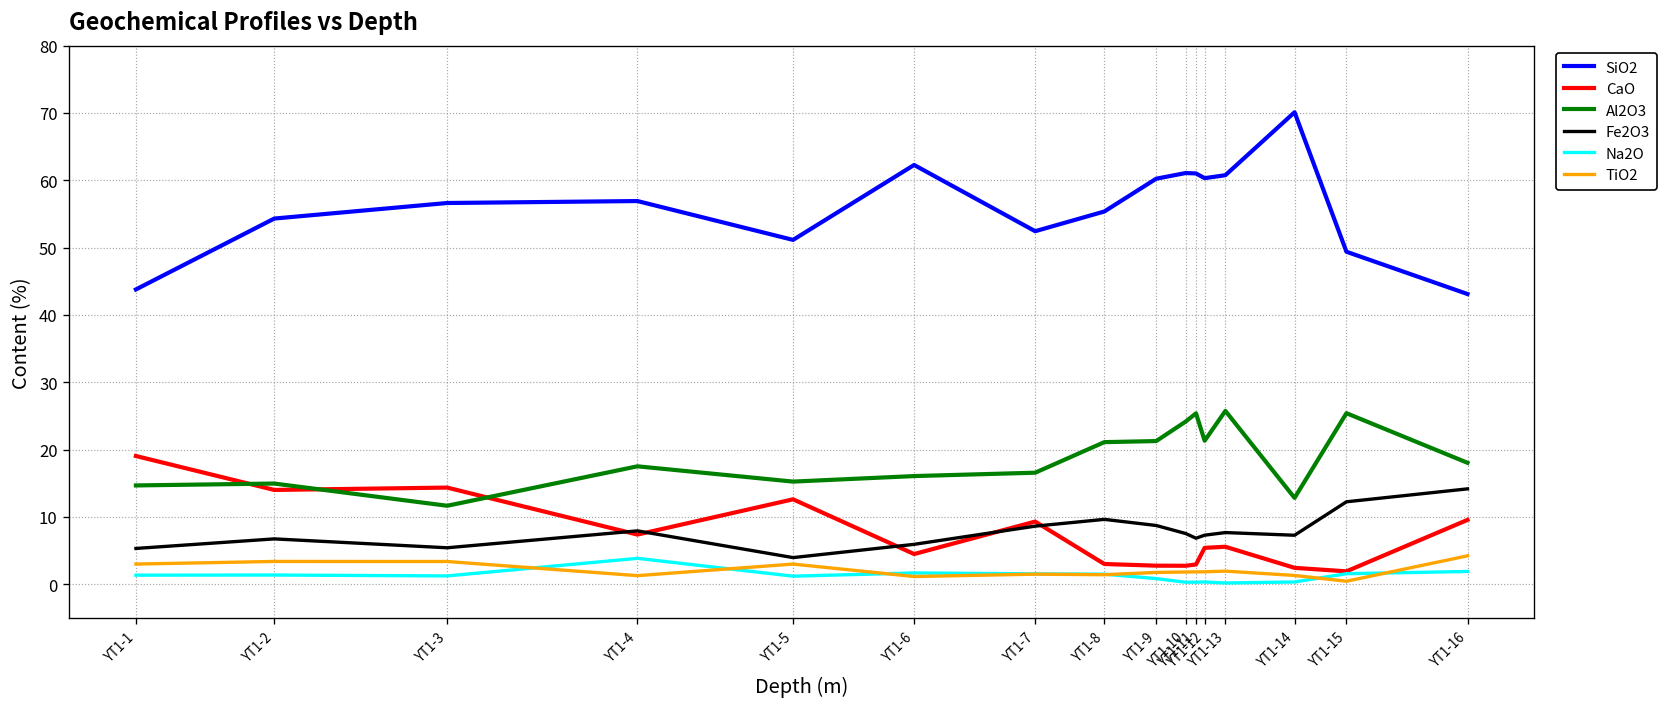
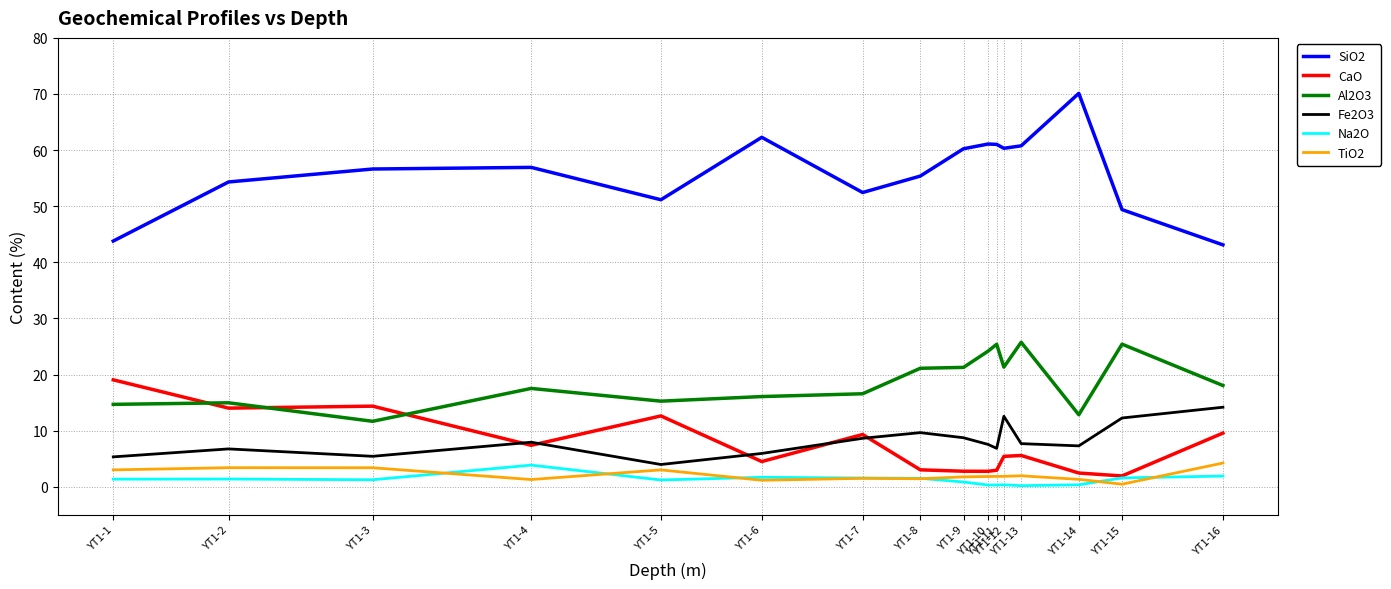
Fe2O3, YT1-12: 7 -> 13
